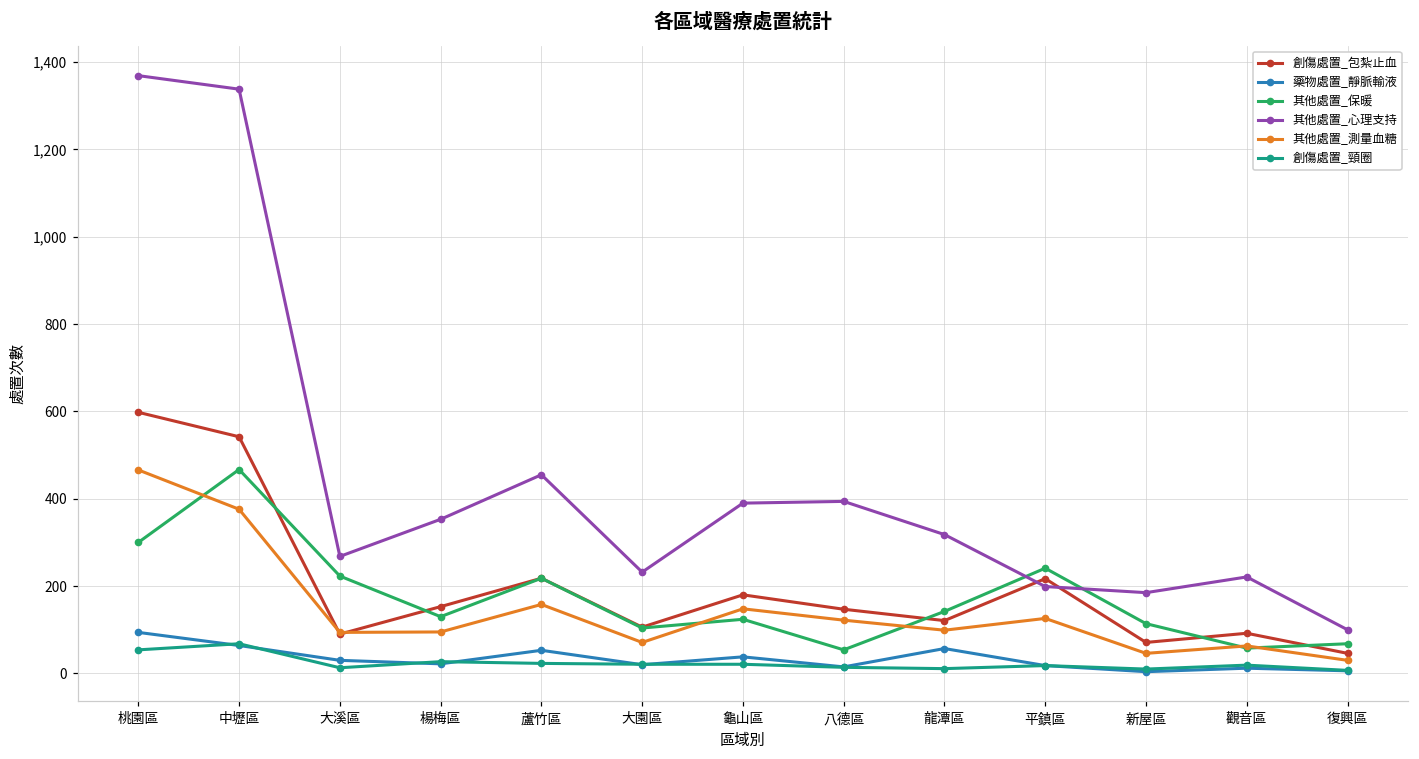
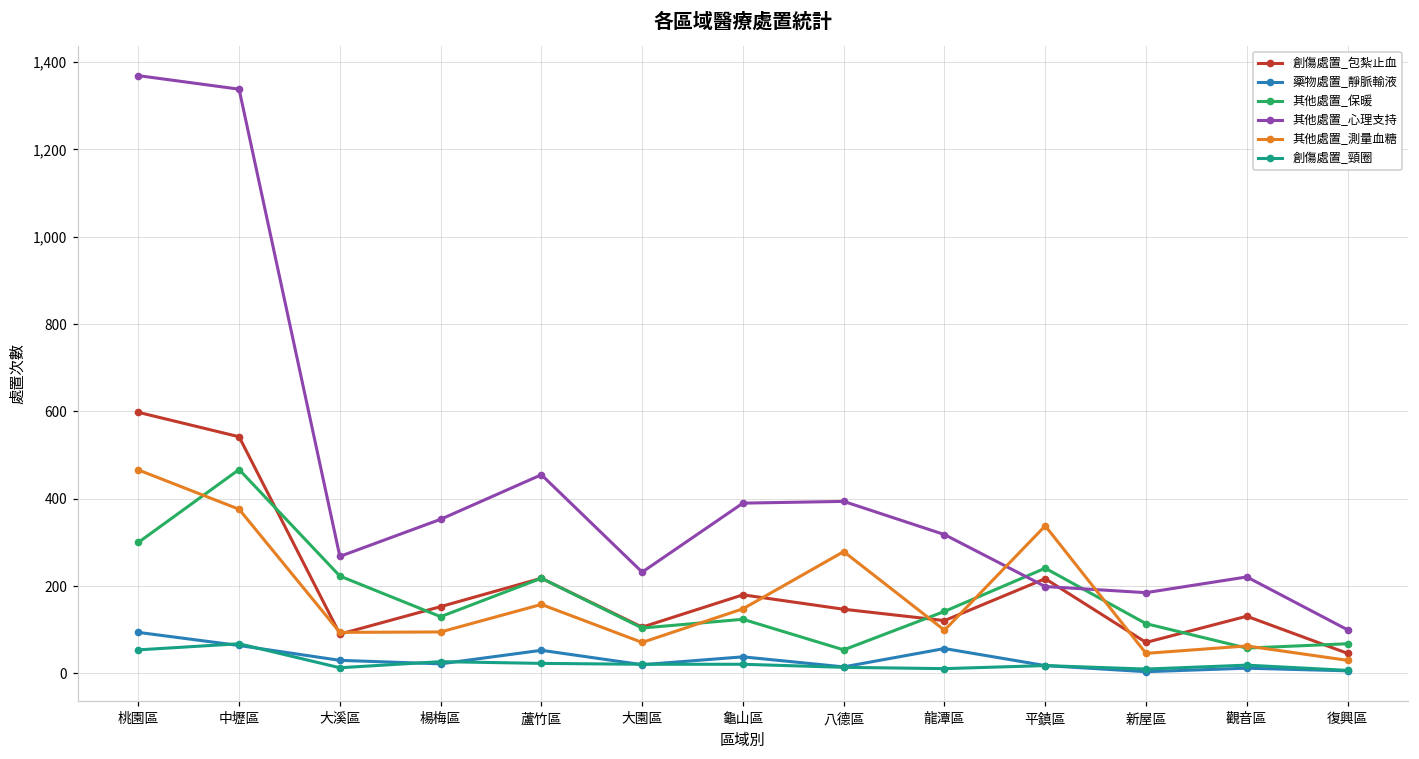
其他處置_測量血糖, 八德區: 120 -> 280
其他處置_測量血糖, 平鎮區: 130 -> 340
創傷處置_包紮止血, 觀音區: 90 -> 130
